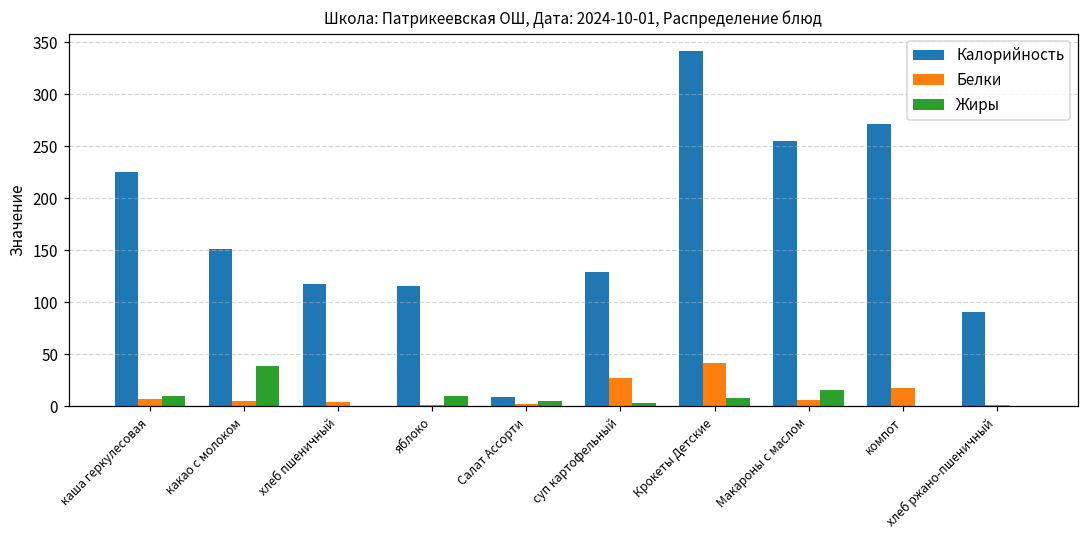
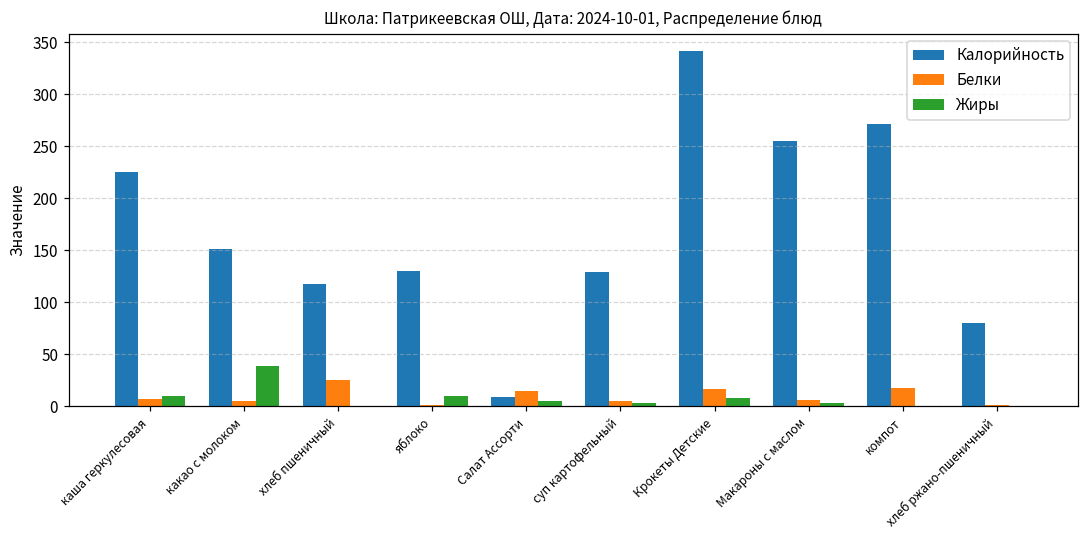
Белки, хлеб пшеничный: 0 -> 20
Калорийность, яблоко: 120 -> 130
Белки, Салат Ассорти: 0 -> 10
Белки, суп картофельный: 30 -> 0
Белки, Крокеты Детские: 40 -> 20
Жиры, Макароны с маслом: 20 -> 0
Калорийность, хлеб ржано-пшеничный: 90 -> 80
